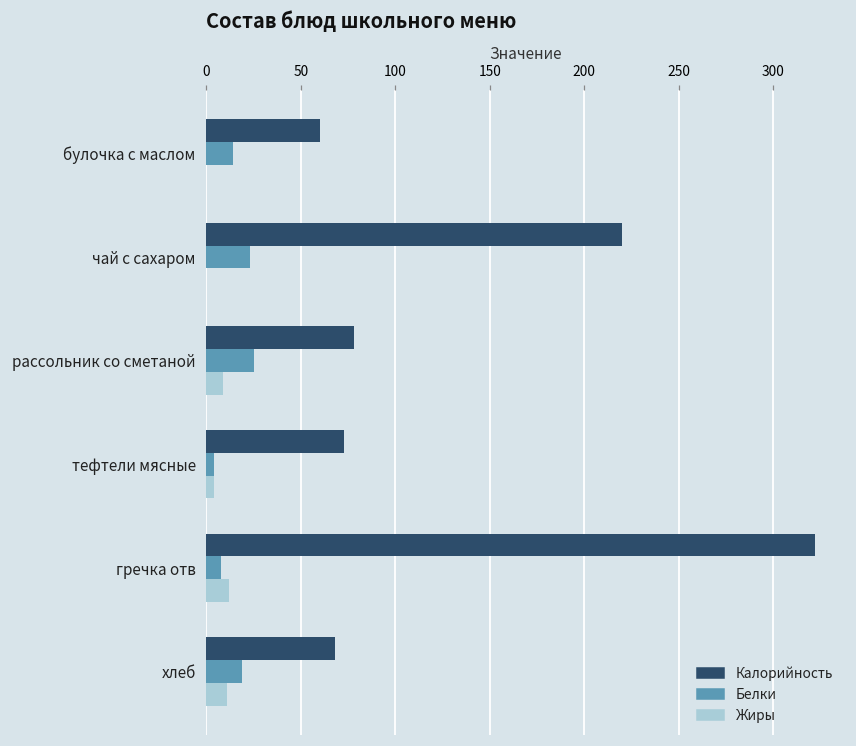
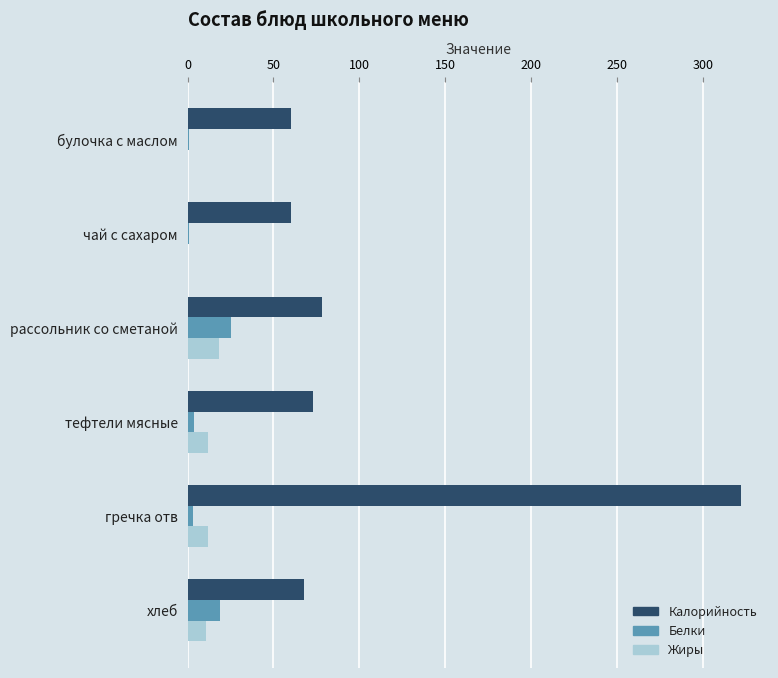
Белки, булочка с маслом: 14 -> 1
Калорийность, чай с сахаром: 220 -> 60
Белки, чай с сахаром: 23 -> 1
Жиры, рассольник со сметаной: 9 -> 18
Жиры, тефтели мясные: 4 -> 12
Белки, гречка отв: 8 -> 3
